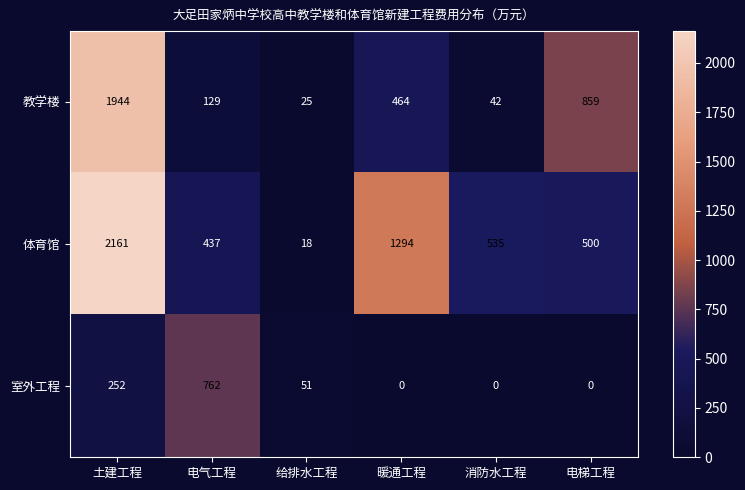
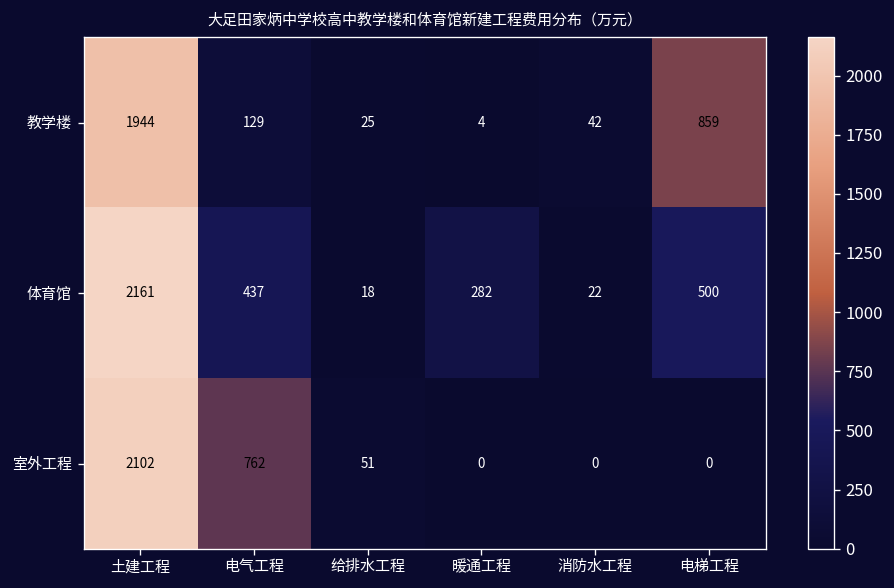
教学楼, 暖通工程: 464 -> 4
体育馆, 暖通工程: 1294 -> 282
体育馆, 消防水工程: 535 -> 22
室外工程, 土建工程: 252 -> 2102
